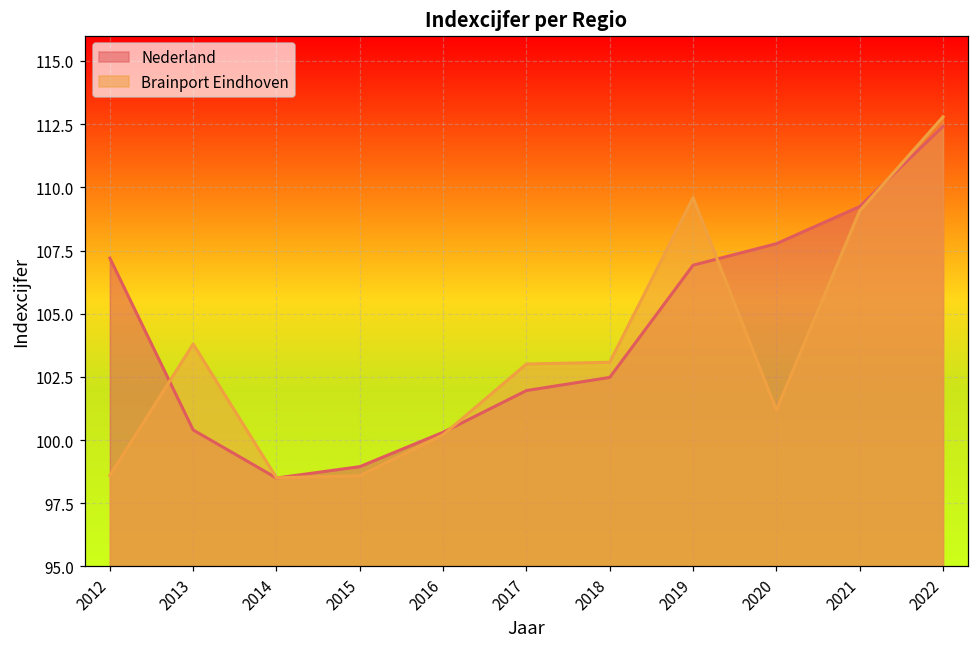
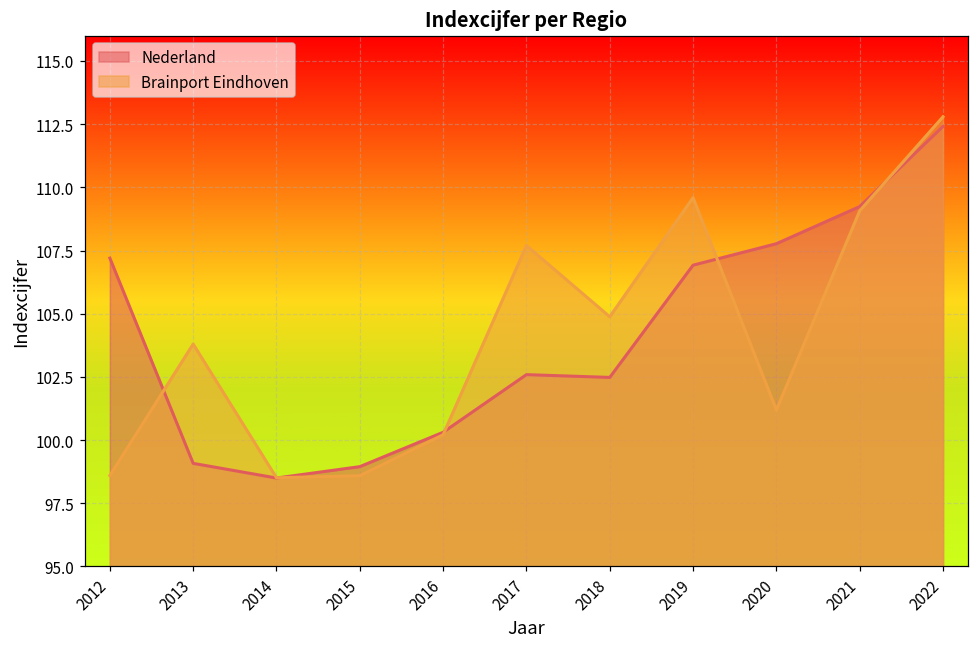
Nederland, 2013: 100.4 -> 99.1
Nederland, 2017: 102.0 -> 102.6
Brainport Eindhoven, 2017: 103.0 -> 107.7
Brainport Eindhoven, 2018: 103.1 -> 104.9
